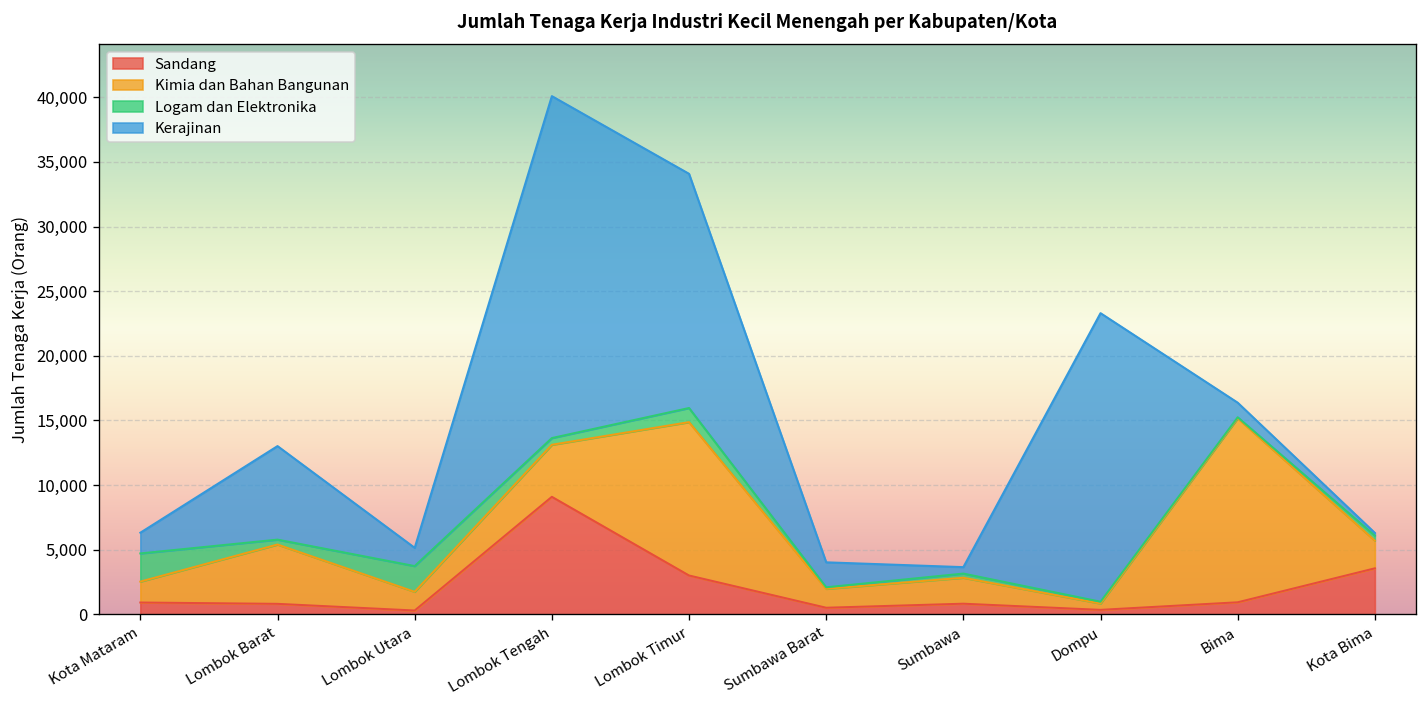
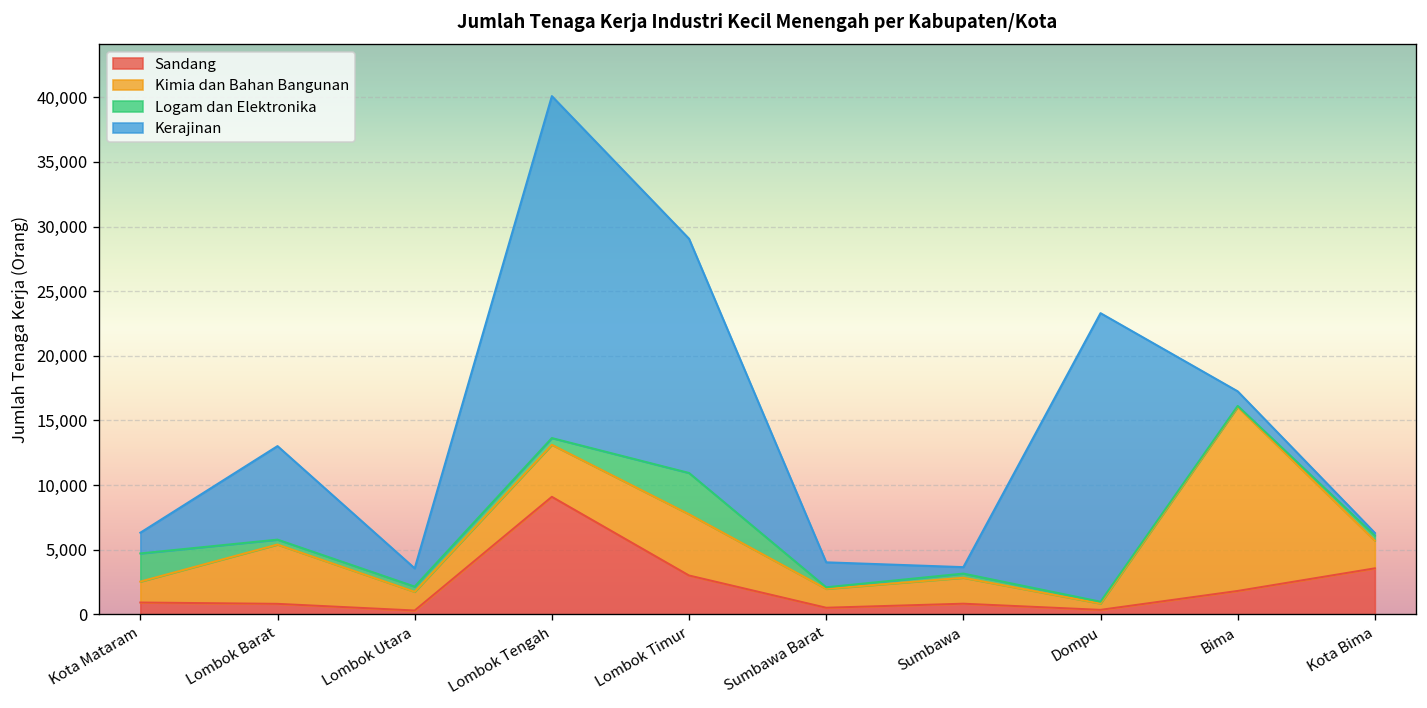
Logam dan Elektronika, Lombok Utara: 2,000 -> 400
Kimia dan Bahan Bangunan, Lombok Timur: 11,900 -> 4,700
Logam dan Elektronika, Lombok Timur: 1,100 -> 3,200
Sandang, Bima: 900 -> 1,800
